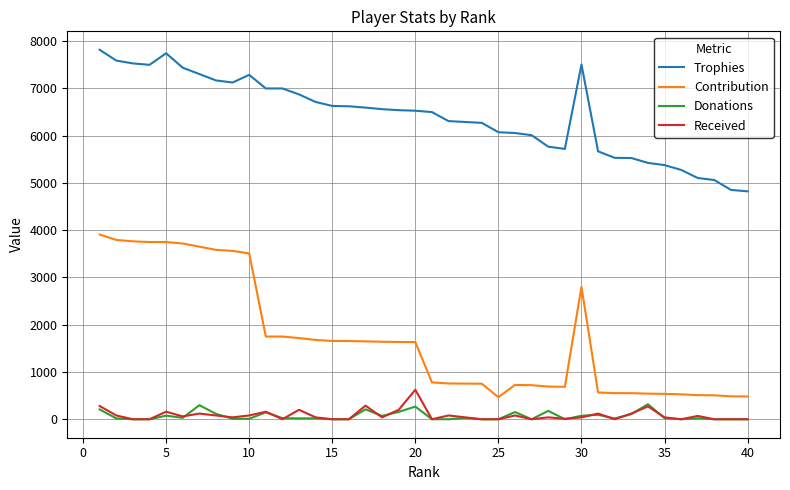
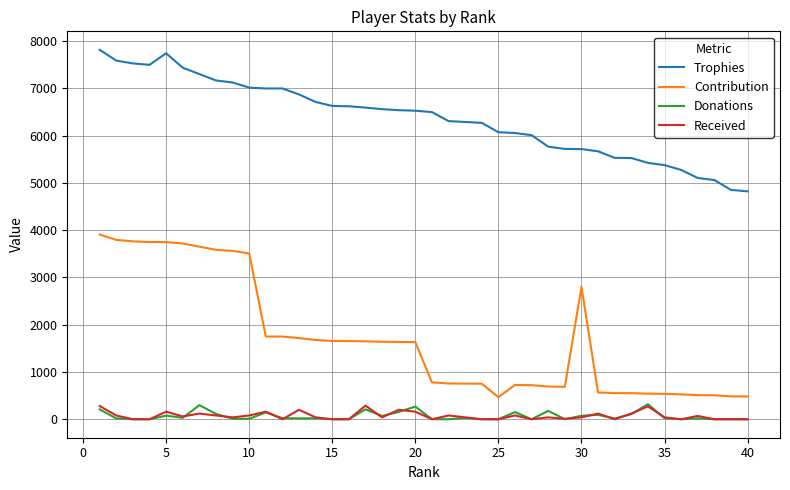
Trophies, 10: 7300 -> 7000
Received, 20: 600 -> 200
Trophies, 30: 7500 -> 5700
